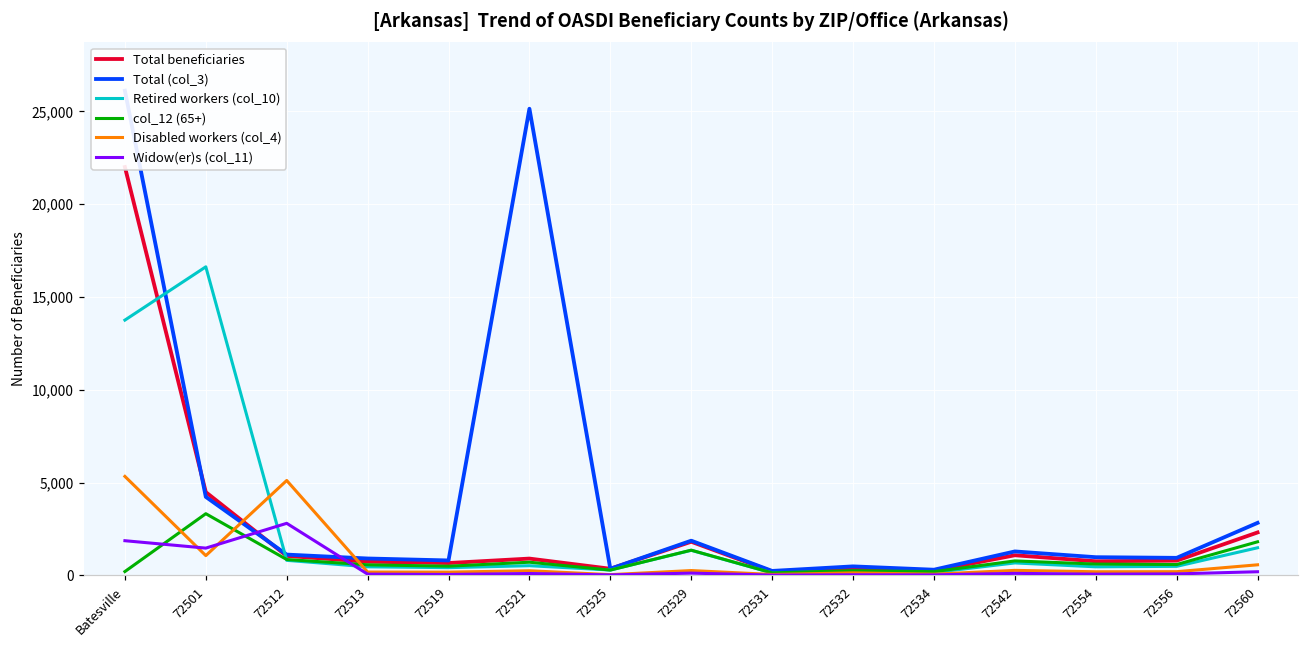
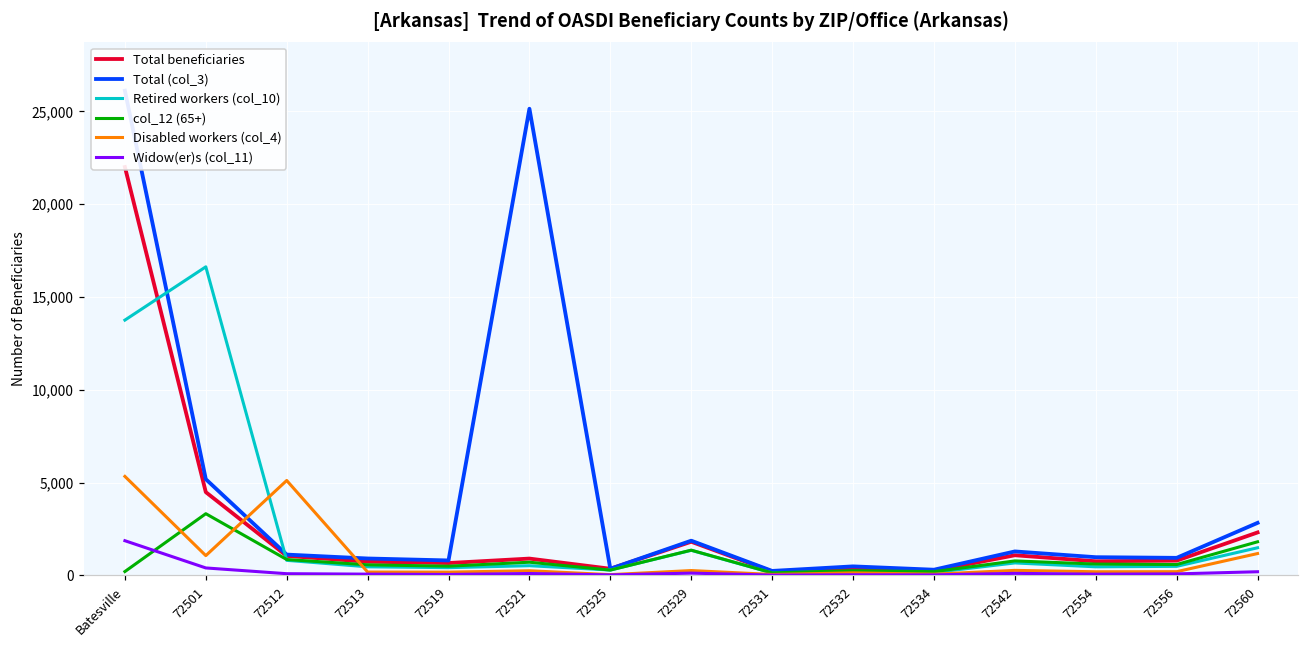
Total (col_3), 72501: 4,200 -> 5,200
Widow(er)s (col_11), 72501: 1,500 -> 400
Widow(er)s (col_11), 72512: 2,800 -> 100
Disabled workers (col_4), 72560: 600 -> 1,200
